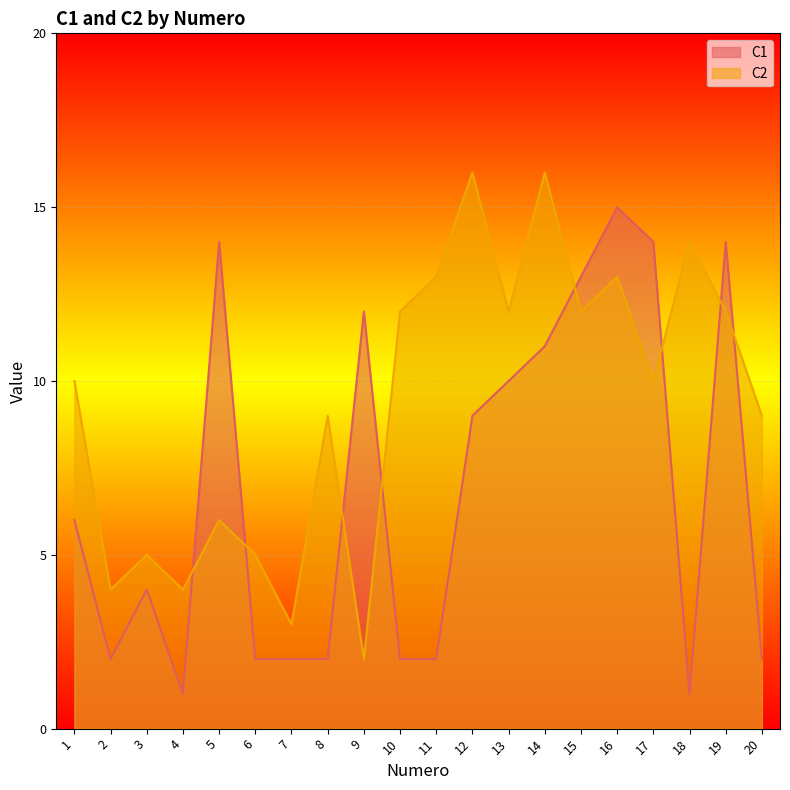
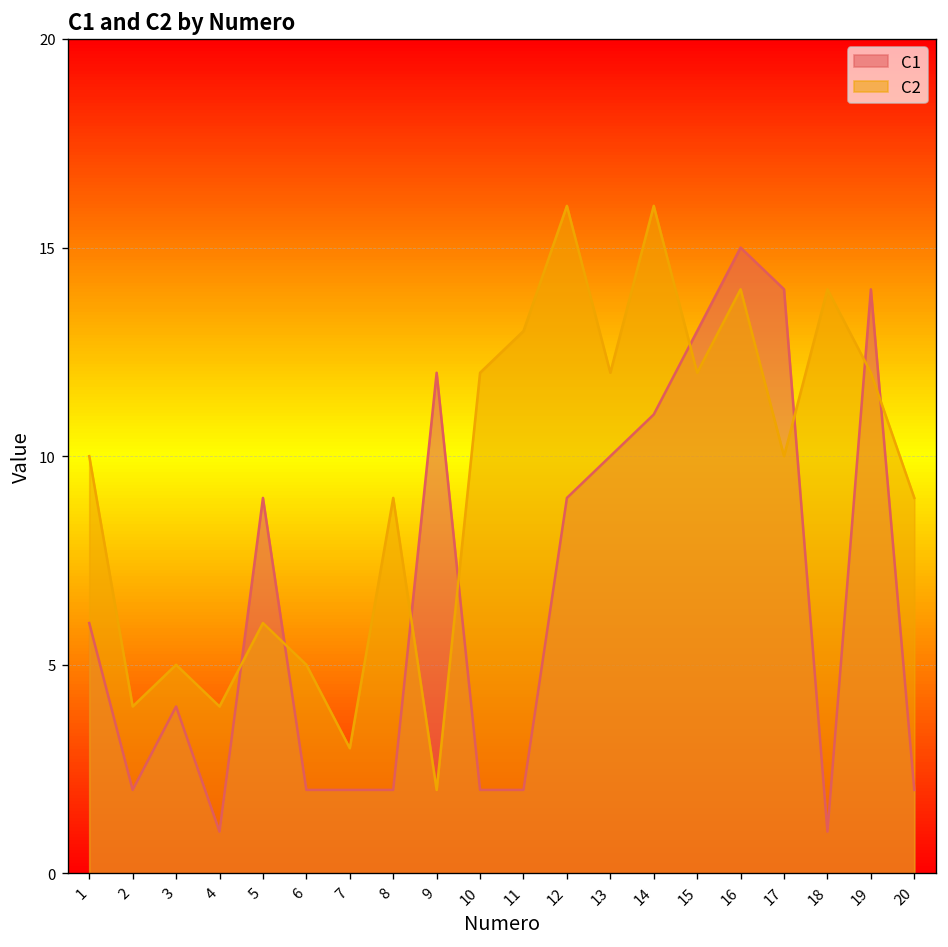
C1, 5: 14 -> 9
C2, 16: 13 -> 14
